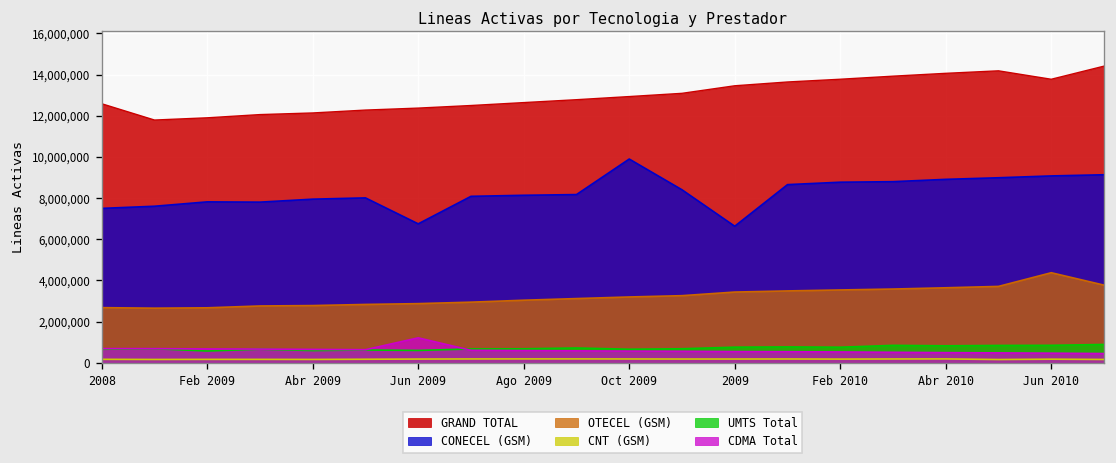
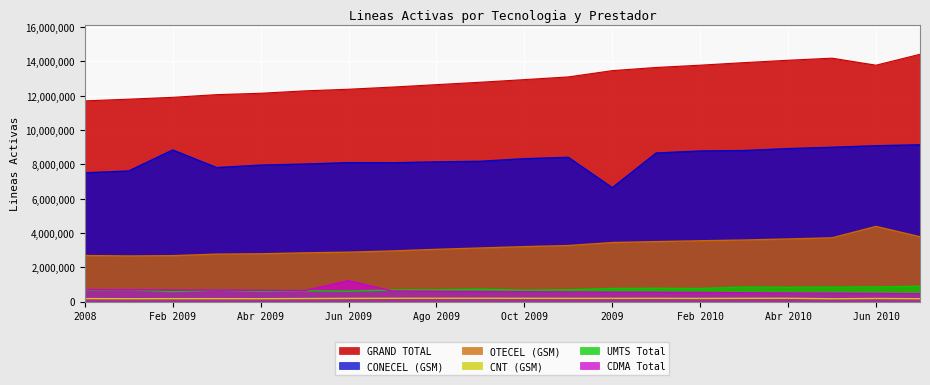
GRAND TOTAL, 2008: 12,600,000 -> 11,700,000
CONECEL (GSM), Feb 2009: 7,800,000 -> 8,800,000
CONECEL (GSM), Jun 2009: 6,700,000 -> 8,100,000
CONECEL (GSM), Oct 2009: 9,900,000 -> 8,300,000
